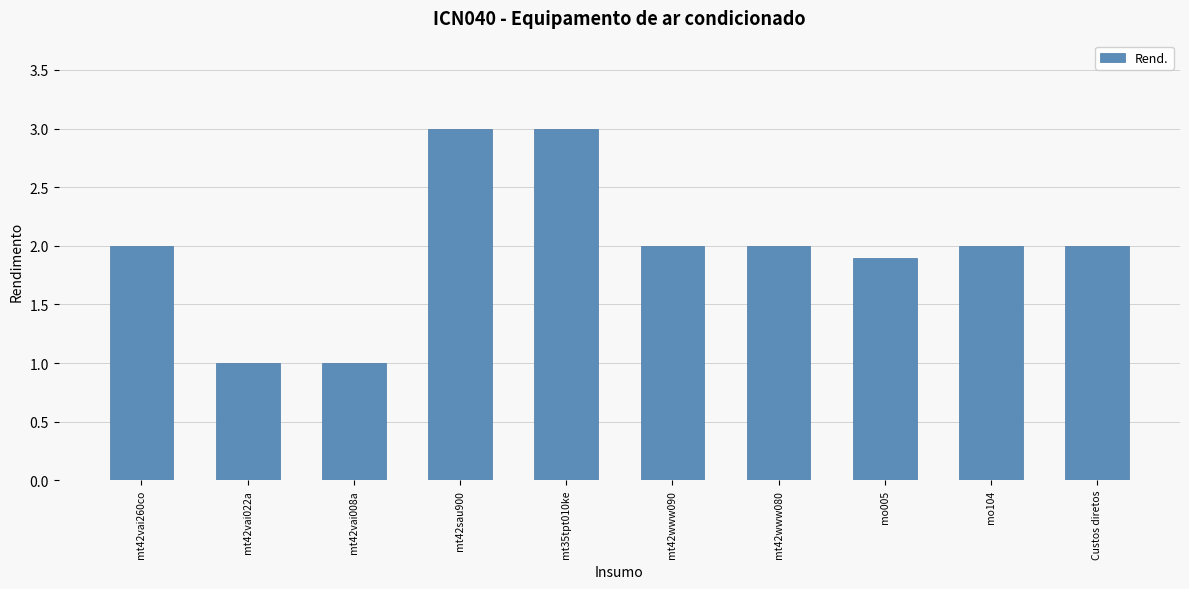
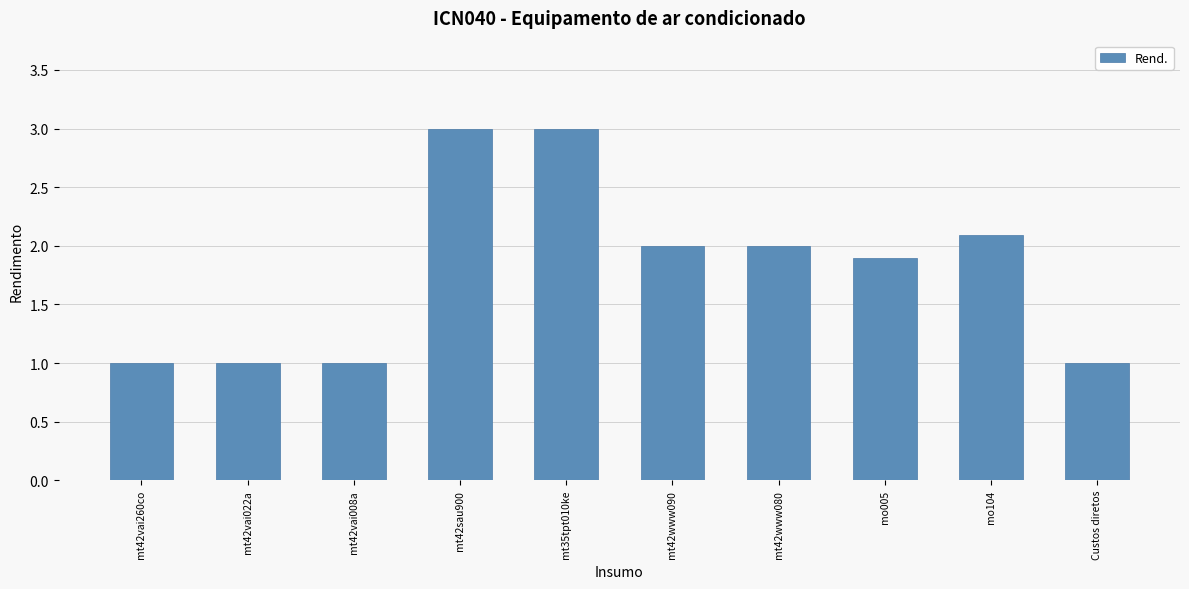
mt42vai260co: 2 -> 1
mo104: 2.00 -> 2.09
Custos diretos: 2 -> 1
